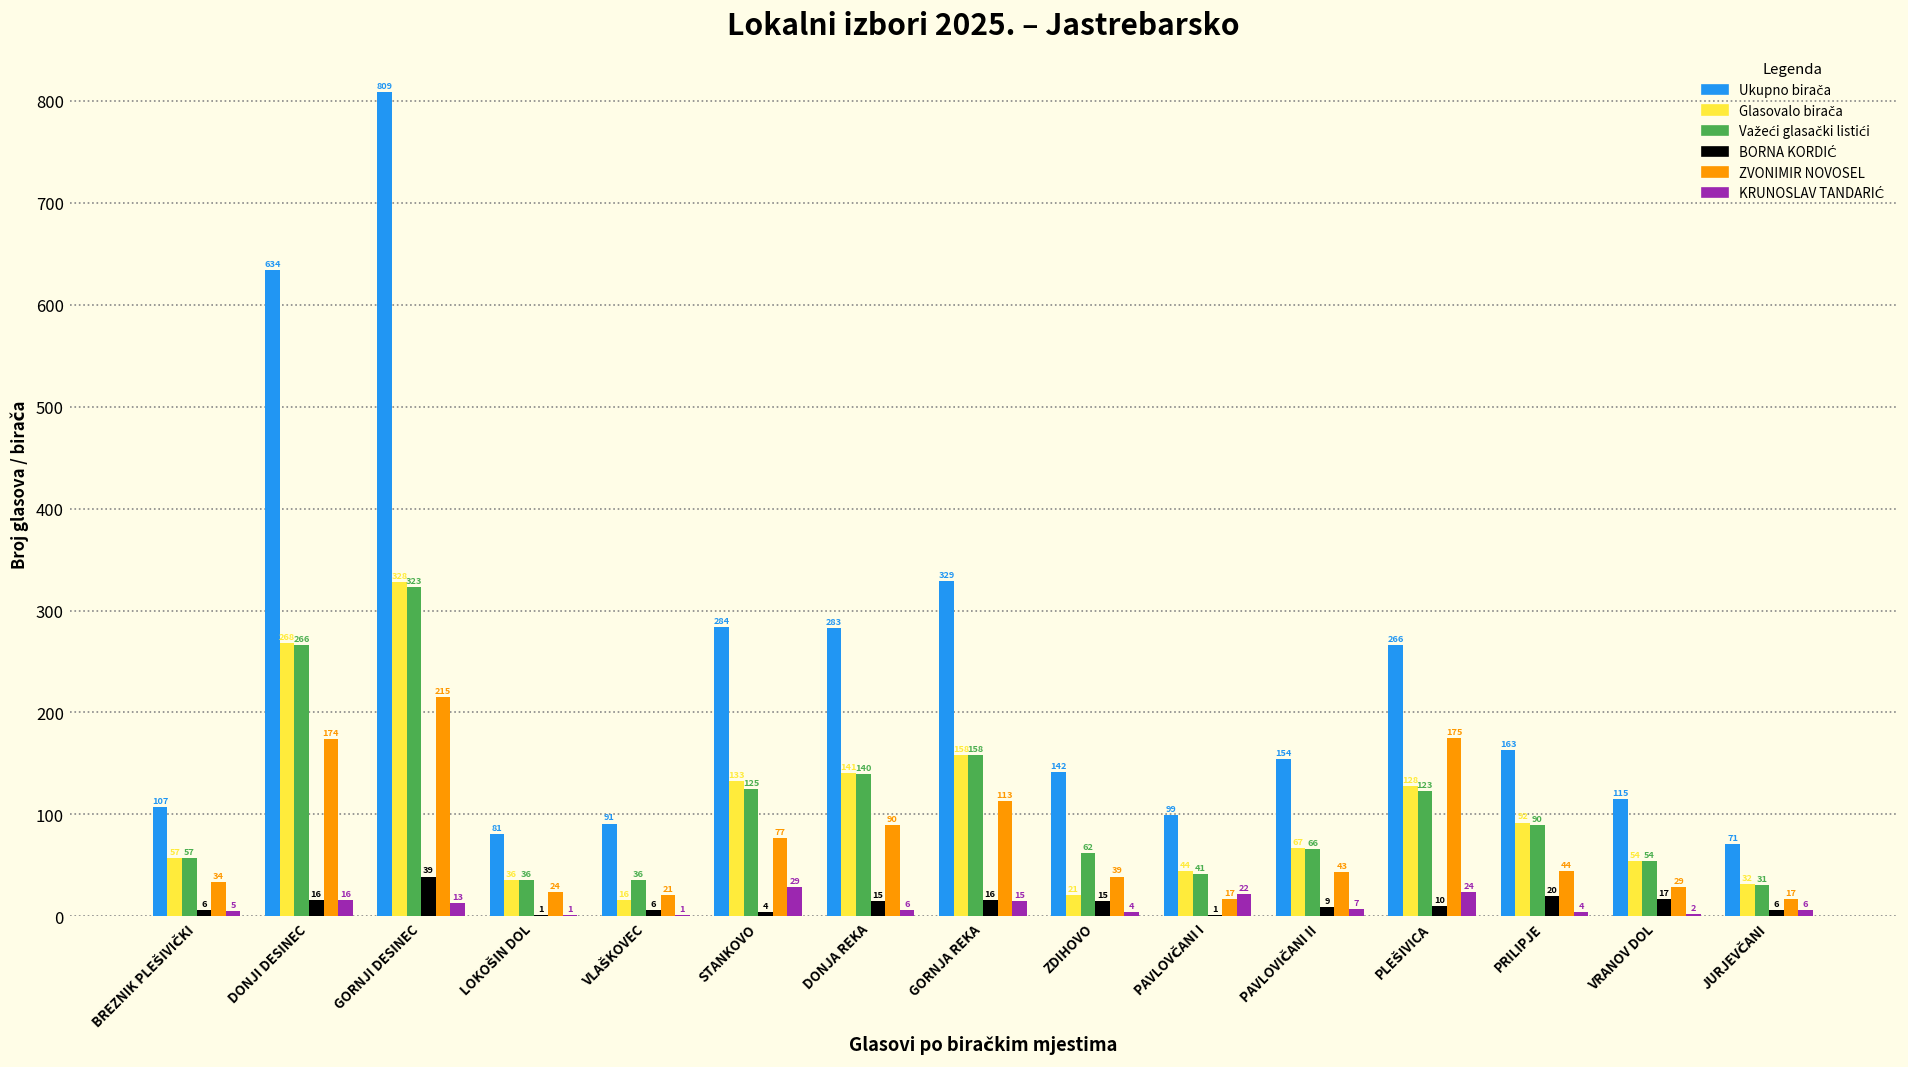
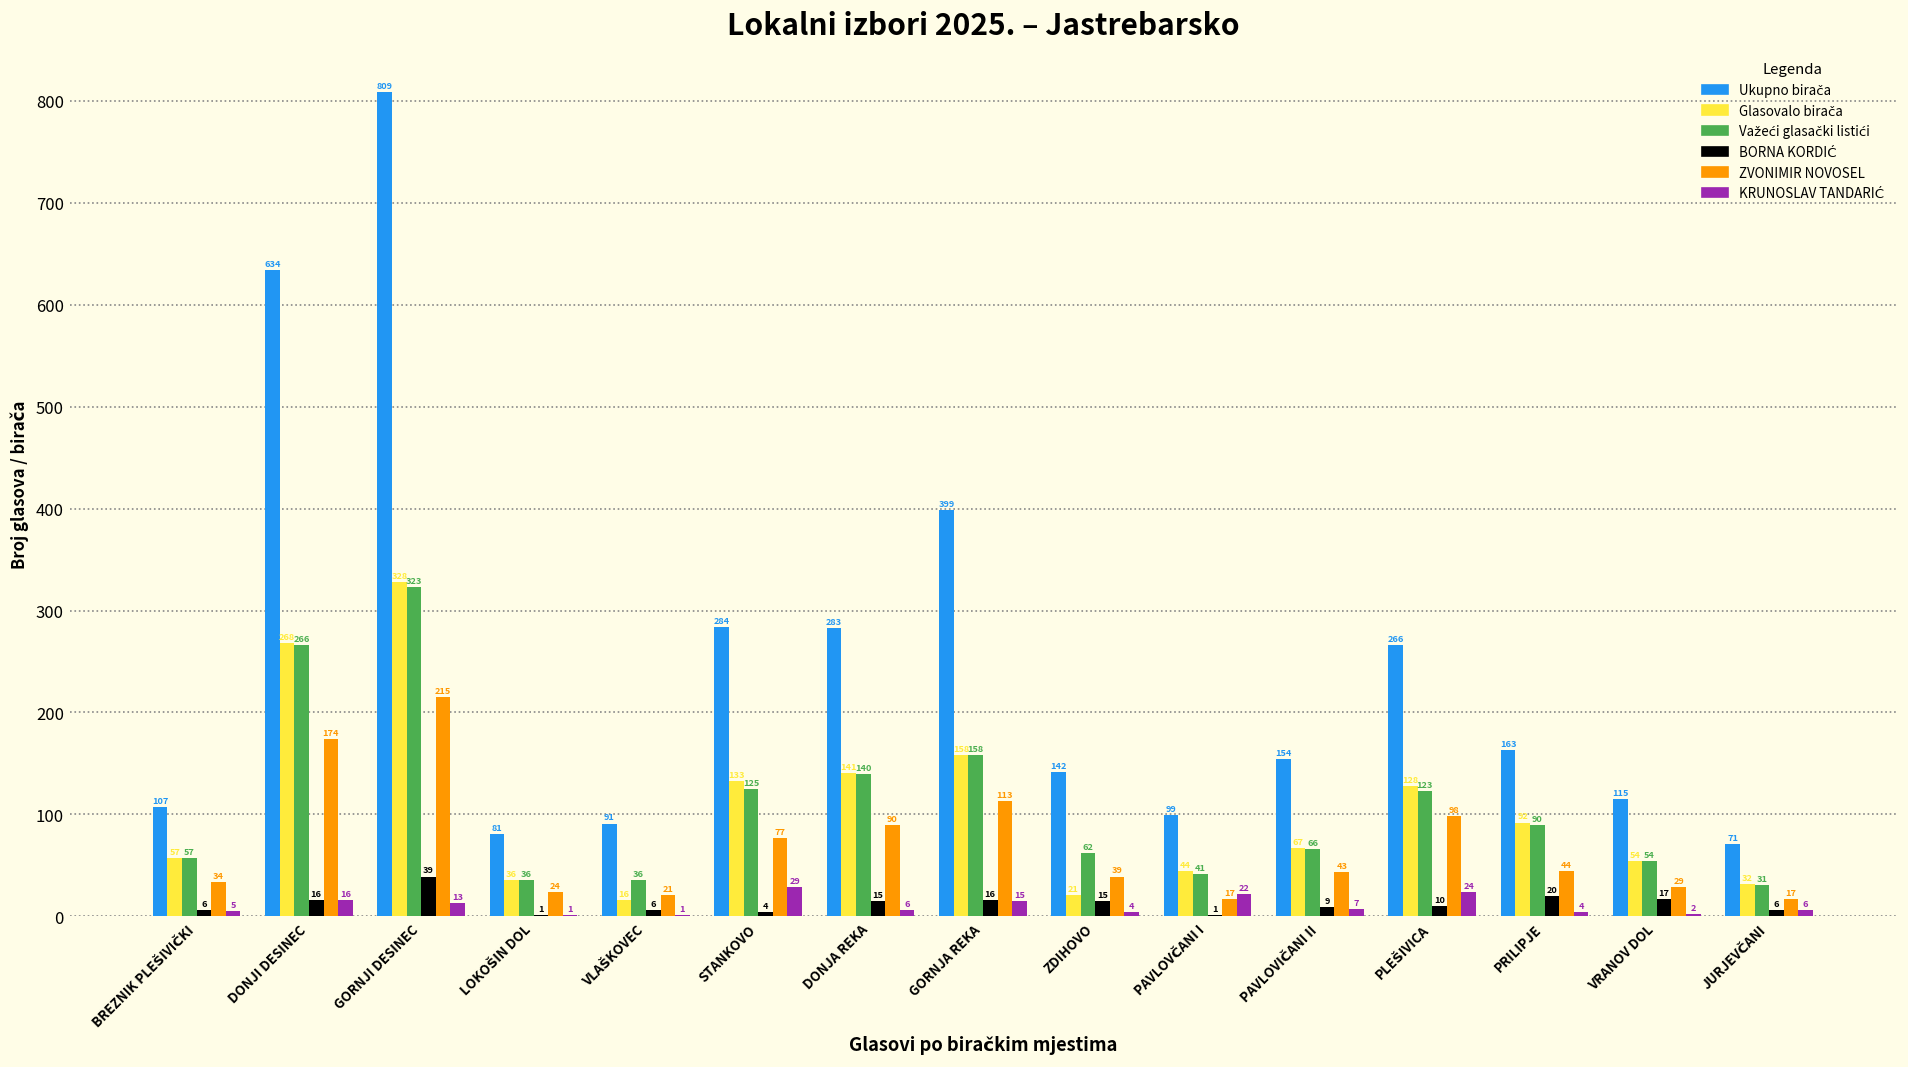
Ukupno birača, GORNJA REKA: 329 -> 399
ZVONIMIR NOVOSEL, PLEŠIVICA: 175 -> 98
